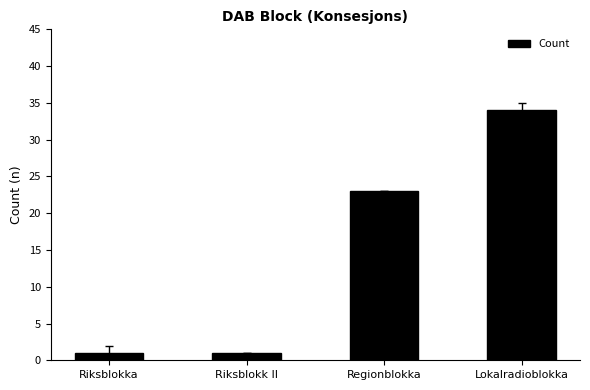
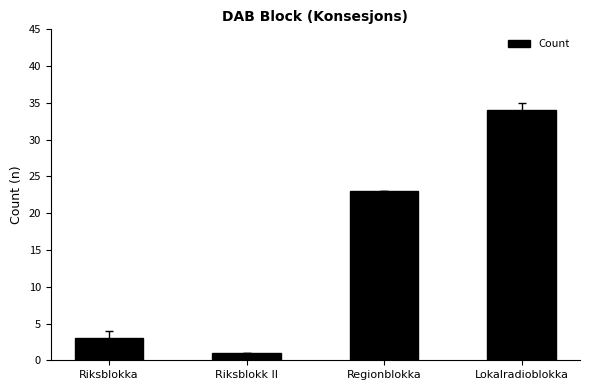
Count, Riksblokka: 1 -> 3
